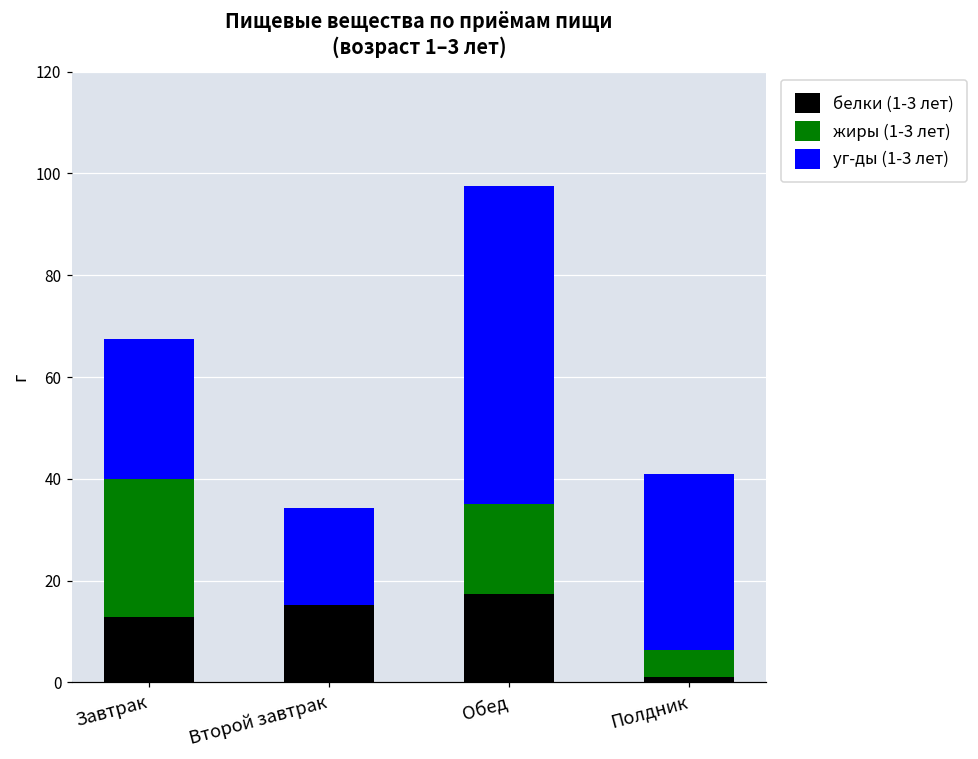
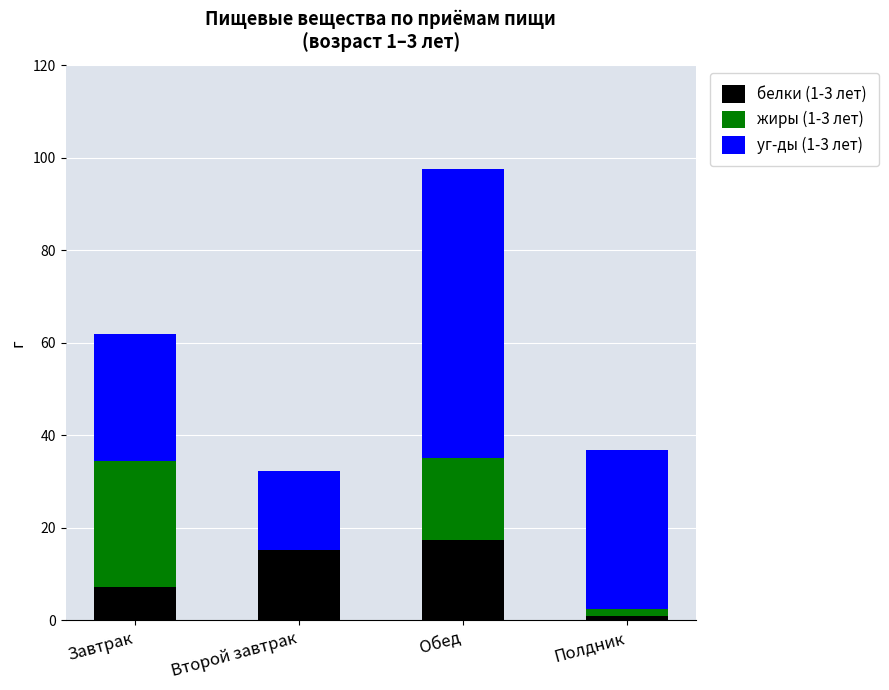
белки (1-3 лет), Завтрак: 13 -> 7
уг-ды (1-3 лет), Второй завтрак: 19 -> 17
жиры (1-3 лет), Полдник: 5 -> 1
